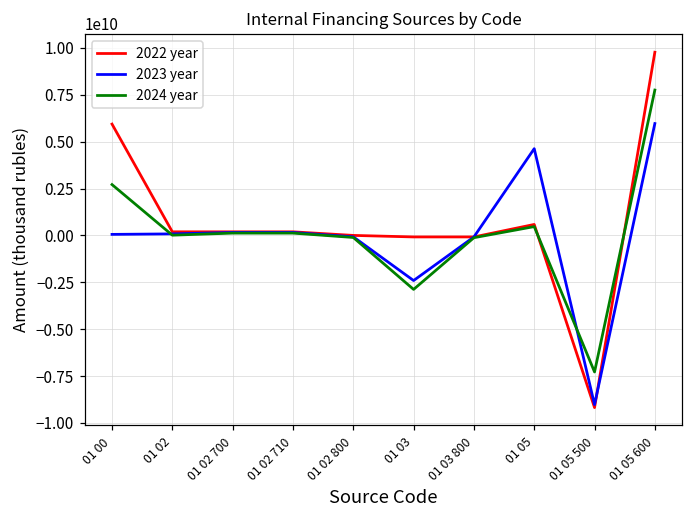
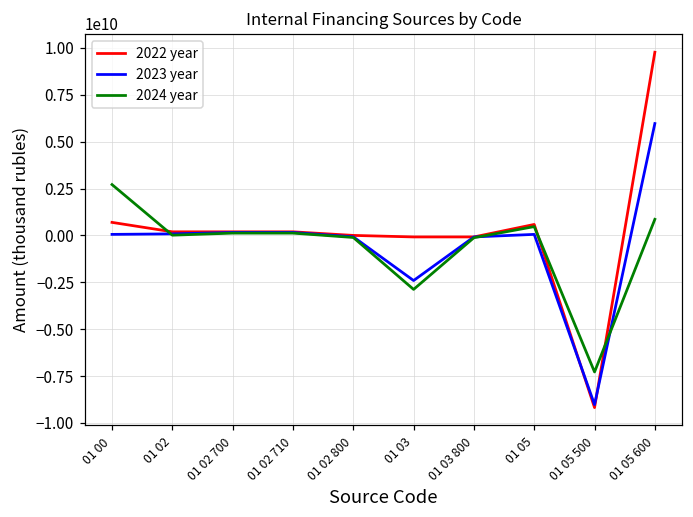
2022 year, 01 00: 5900000000 -> 700000000
2023 year, 01 05: 4600000000 -> 100000000
2024 year, 01 05 600: 7800000000 -> 900000000
